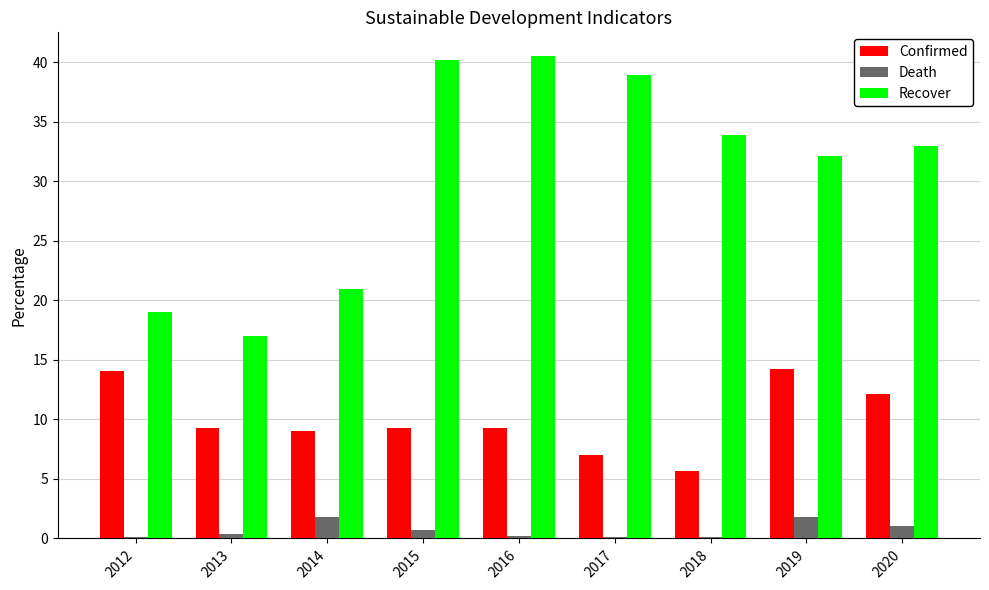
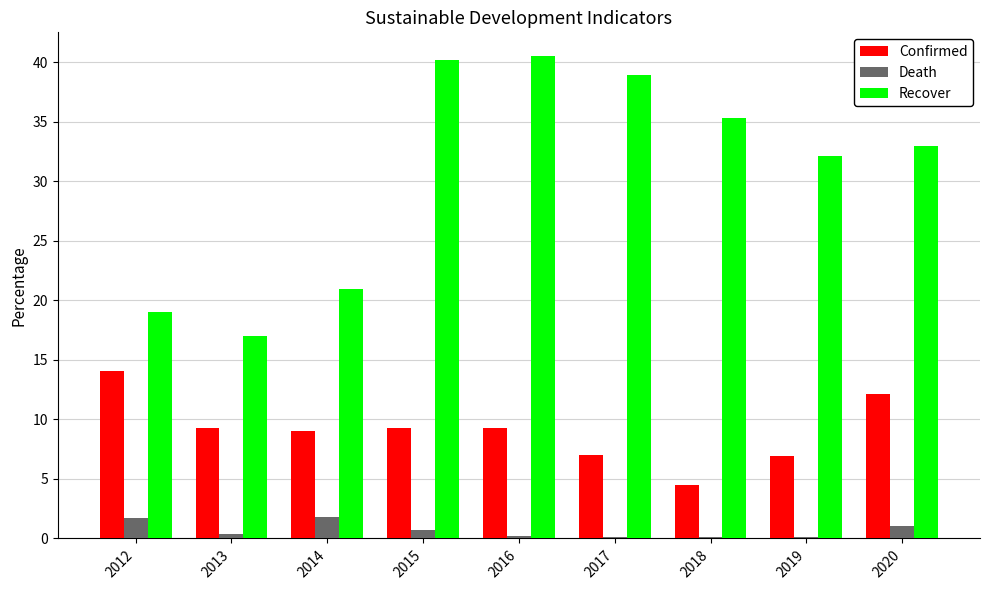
Death, 2012: 0.1 -> 1.7
Confirmed, 2018: 5.7 -> 4.5
Recover, 2018: 33.9 -> 35.3
Confirmed, 2019: 14.2 -> 6.9
Death, 2019: 1.8 -> 0.1
